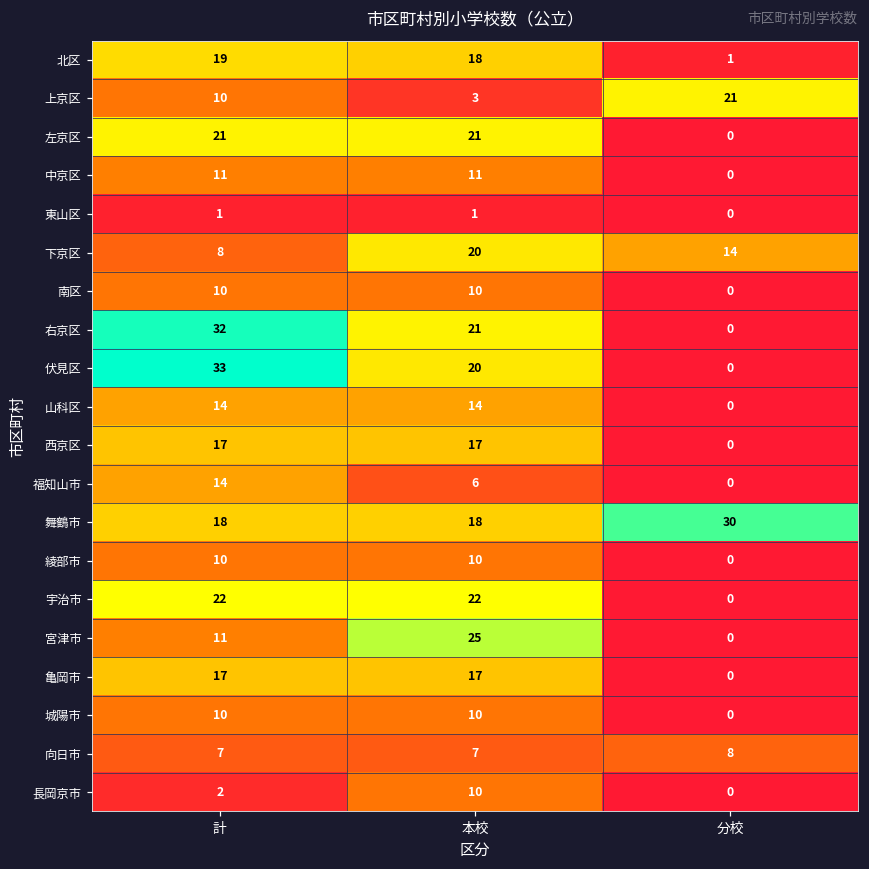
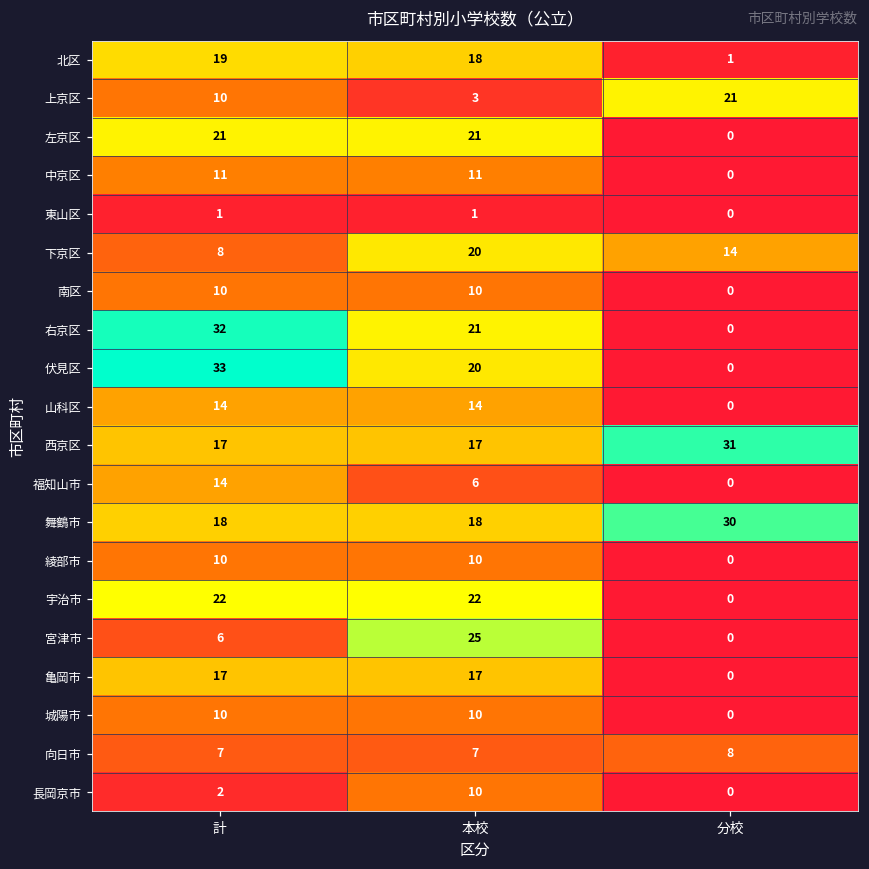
西京区, 分校: 0 -> 31
宮津市, 計: 11 -> 6
